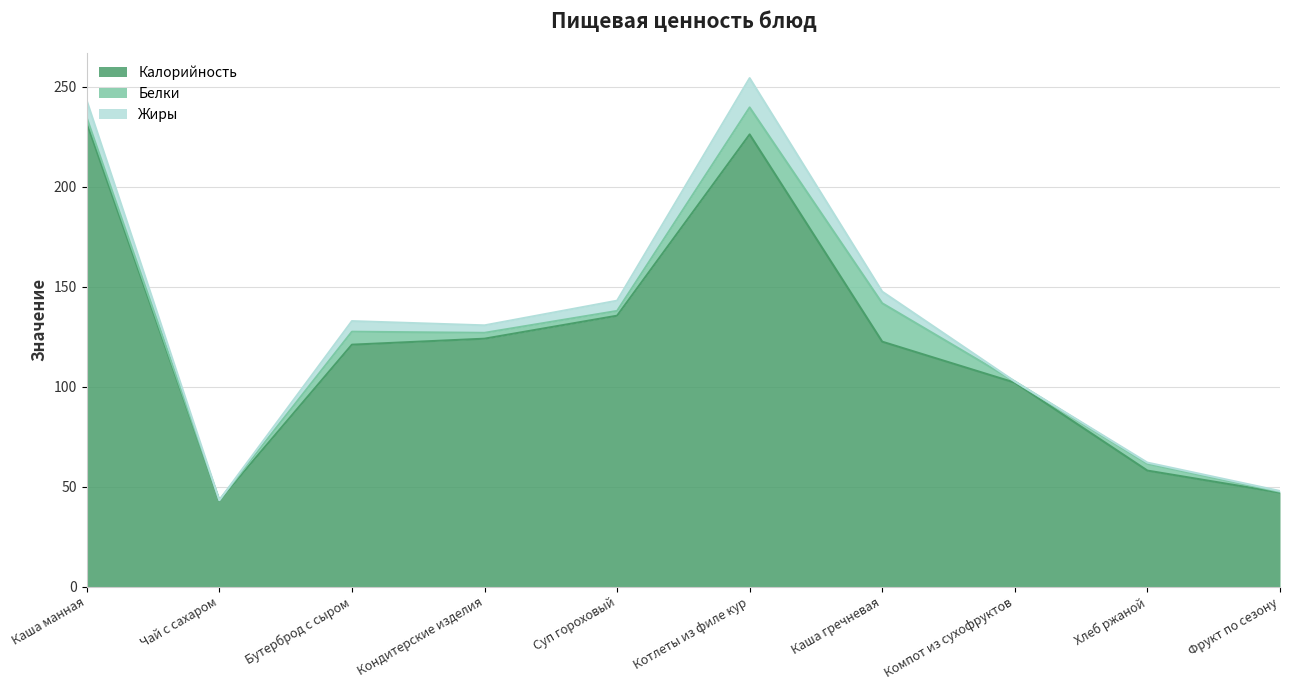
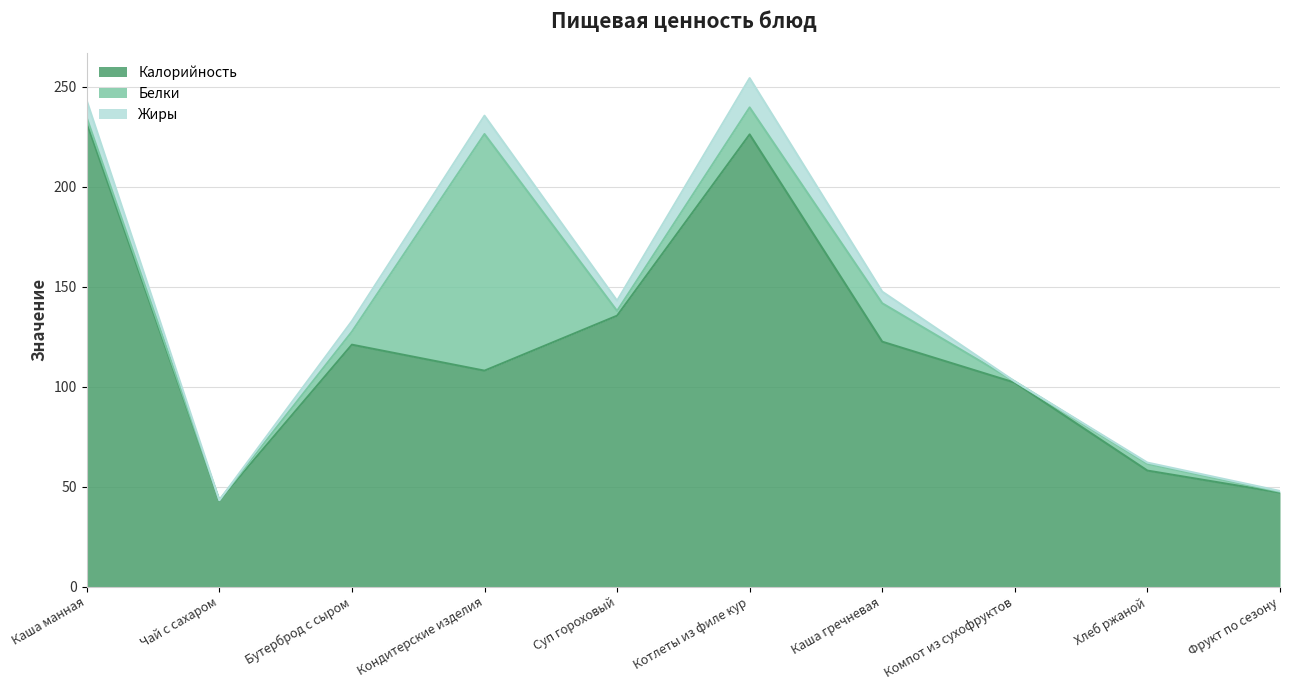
Калорийность, Кондитерские изделия: 124 -> 108
Белки, Кондитерские изделия: 3 -> 118
Жиры, Кондитерские изделия: 4 -> 9
